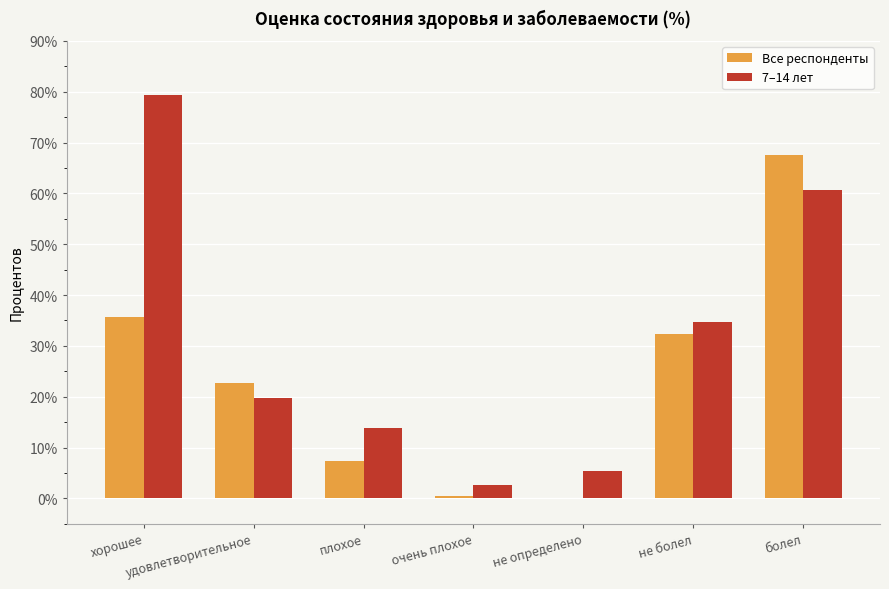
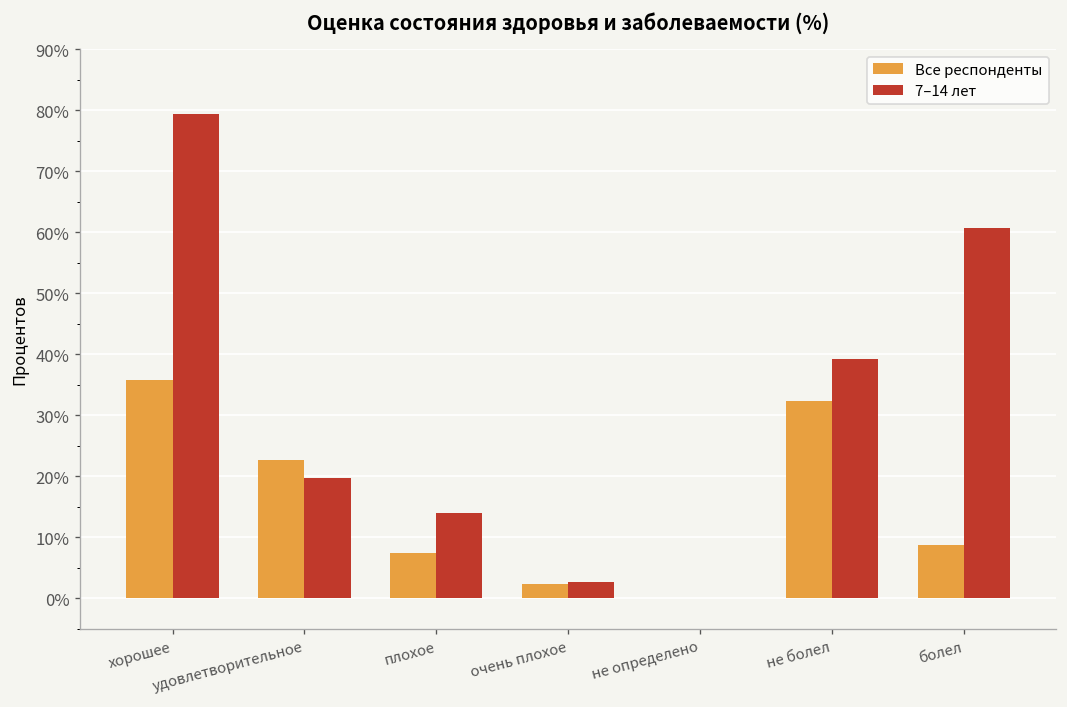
Все респонденты, очень плохое: 1% -> 2%
7–14 лет, не определено: 5% -> 0%
7–14 лет, не болел: 35% -> 39%
Все респонденты, болел: 68% -> 9%
